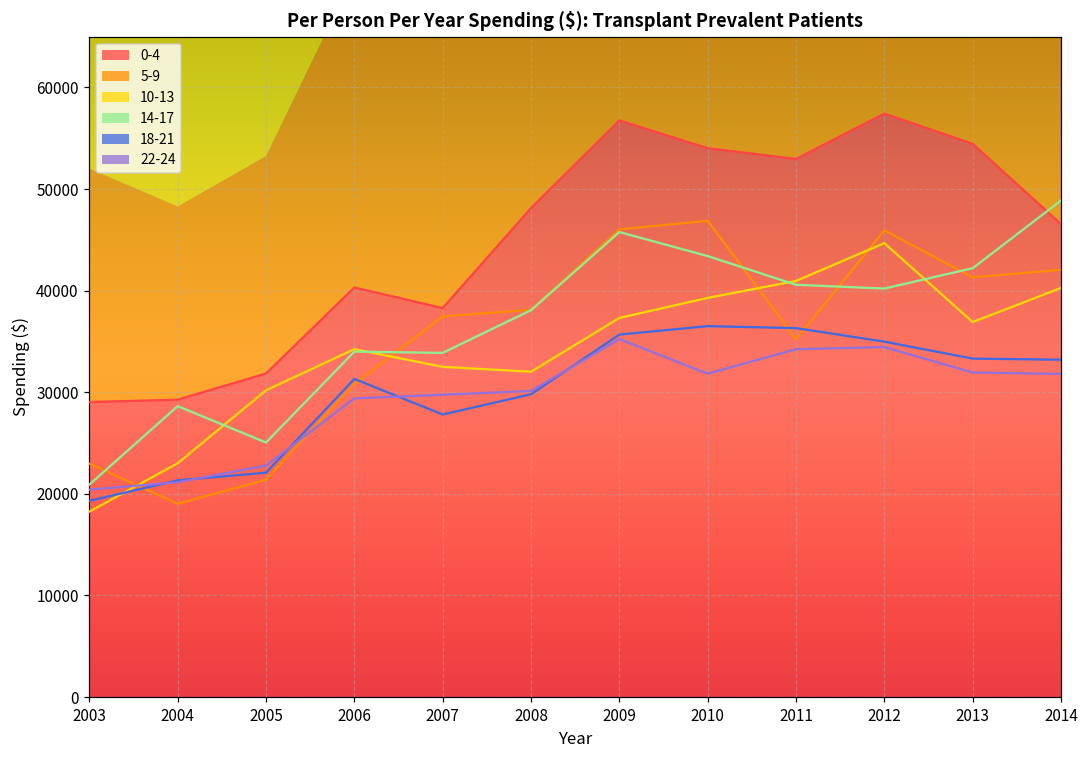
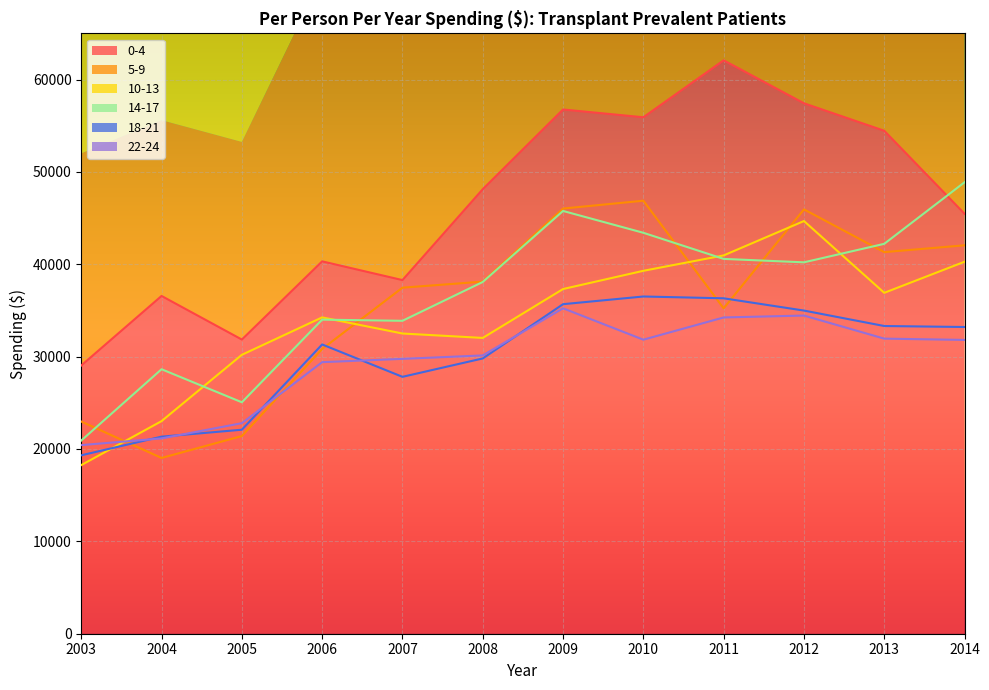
0-4, 2004: 29000 -> 37000
0-4, 2010: 54000 -> 56000
0-4, 2011: 53000 -> 62000
0-4, 2014: 47000 -> 45000
